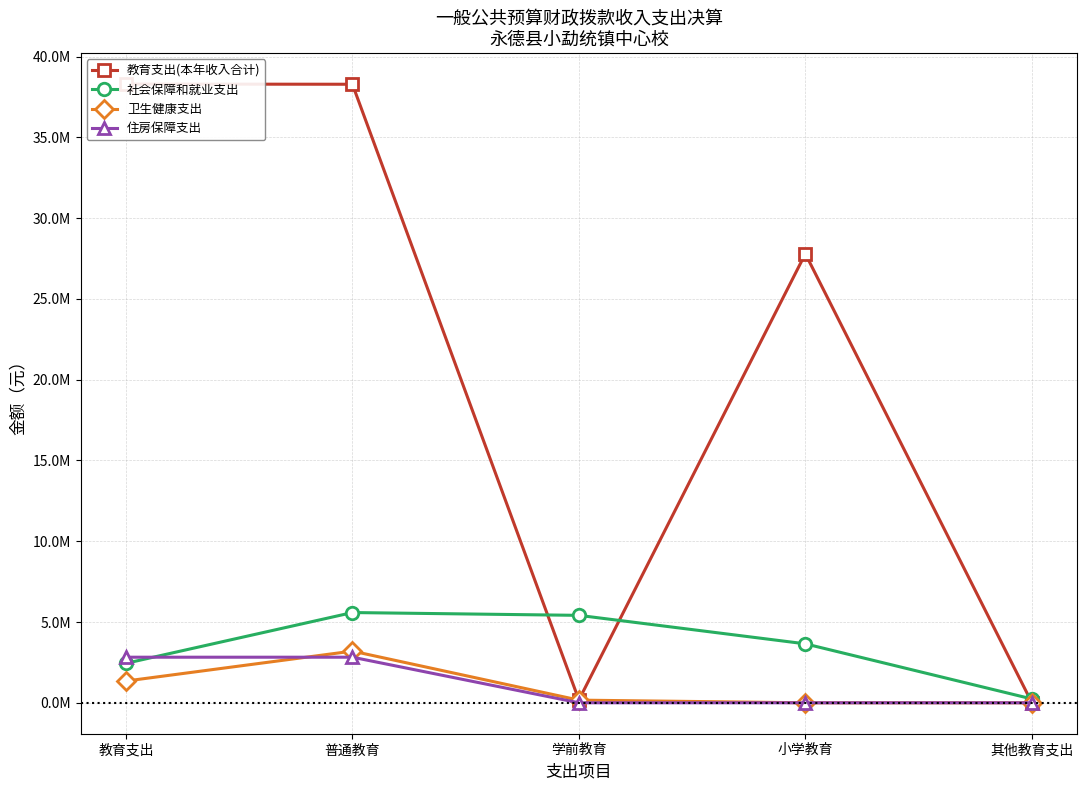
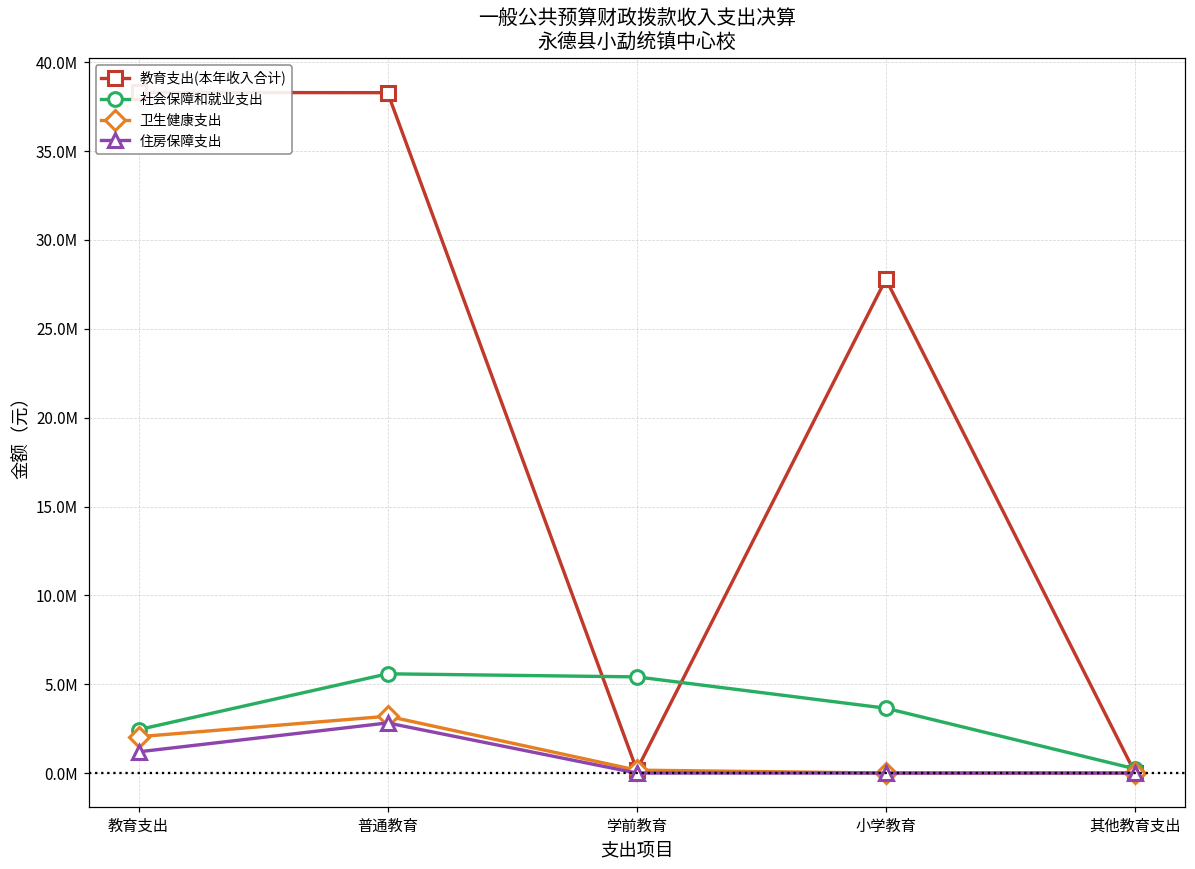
卫生健康支出, 教育支出: 1300000 -> 2000000
住房保障支出, 教育支出: 2800000 -> 1200000
